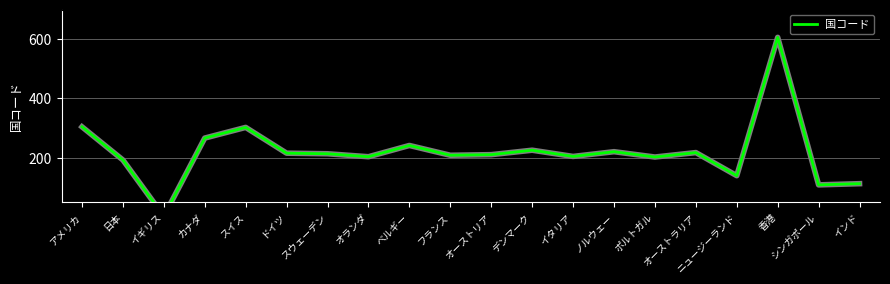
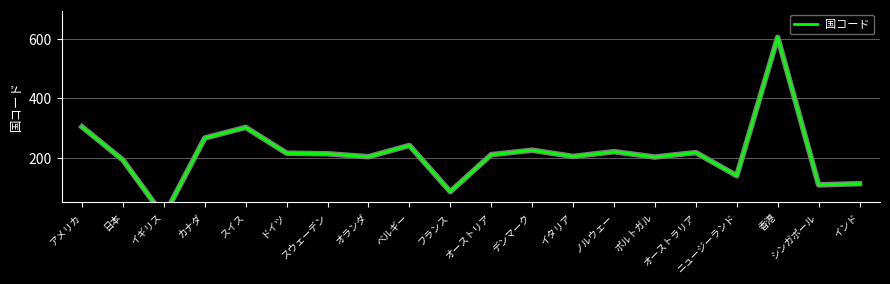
フランス: 210 -> 90
